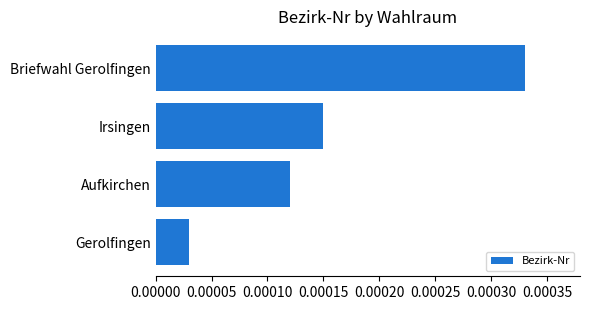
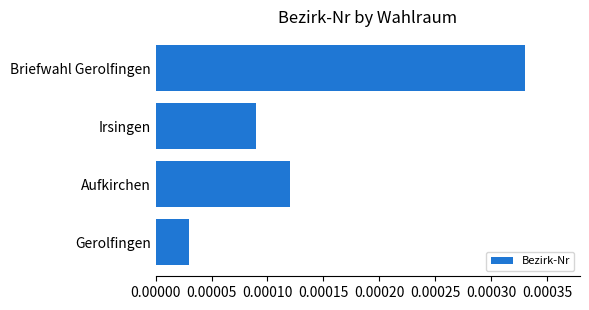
Irsingen: 0.000150 -> 0.000090
